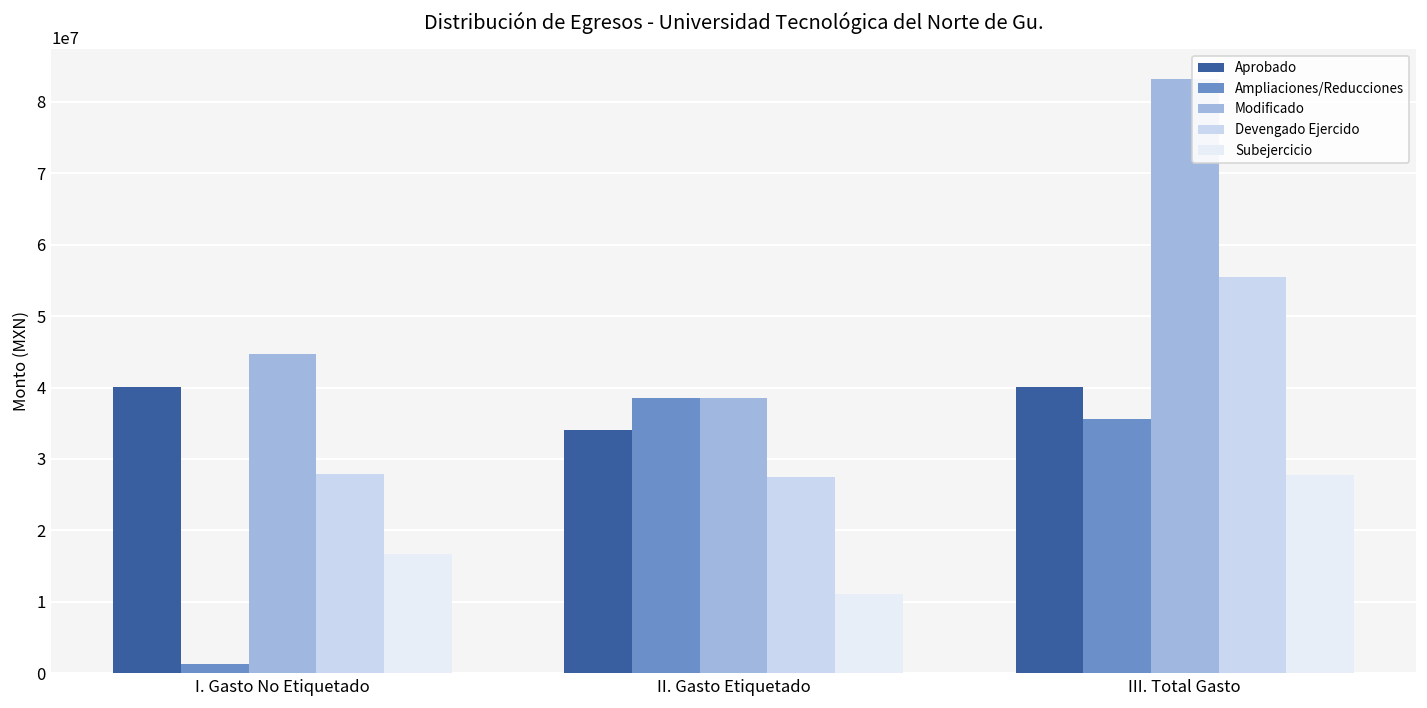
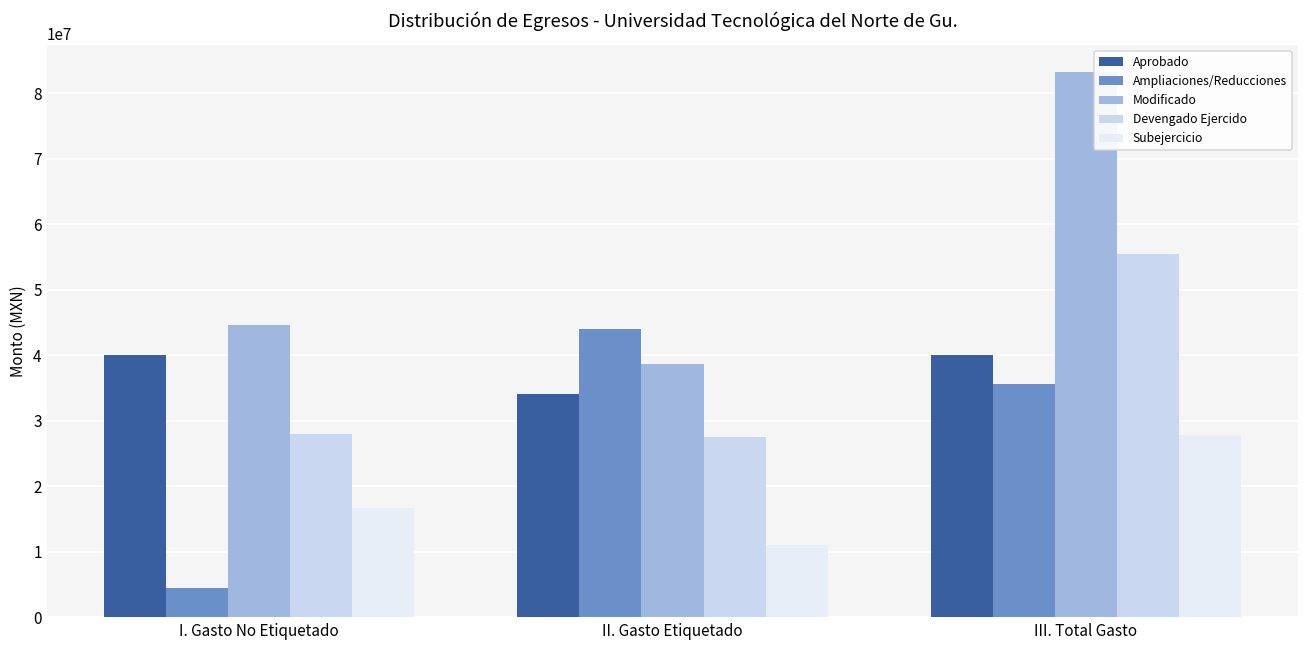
Ampliaciones/Reducciones, I. Gasto No Etiquetado: 1000000 -> 5000000
Ampliaciones/Reducciones, II. Gasto Etiquetado: 39000000 -> 44000000
